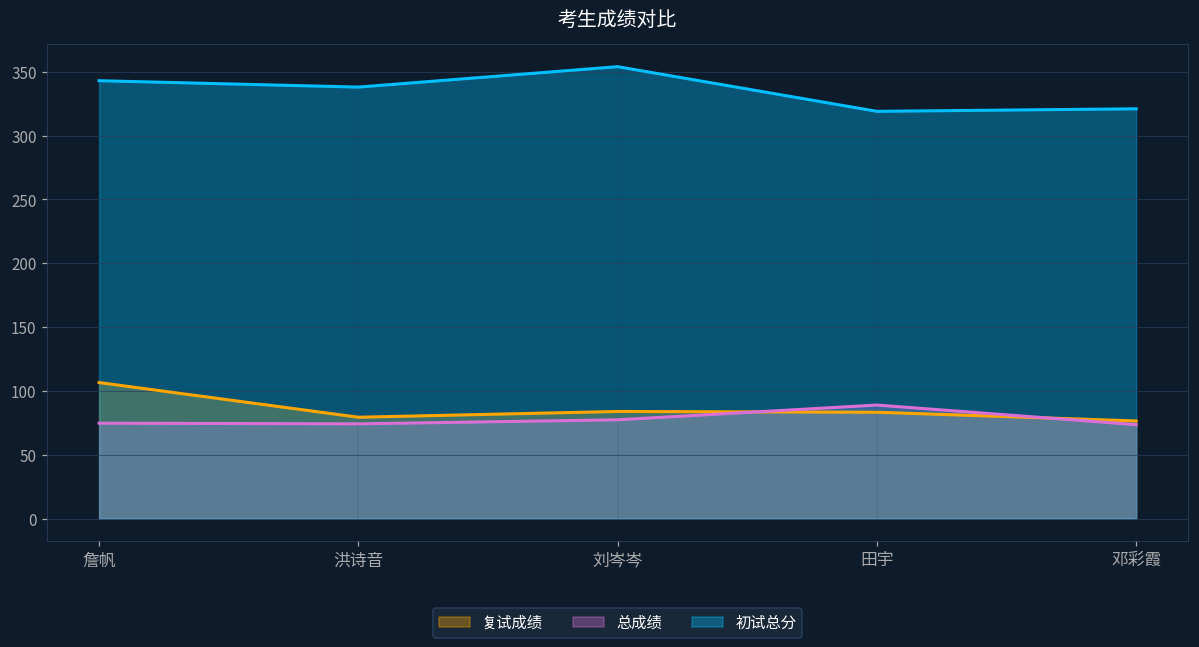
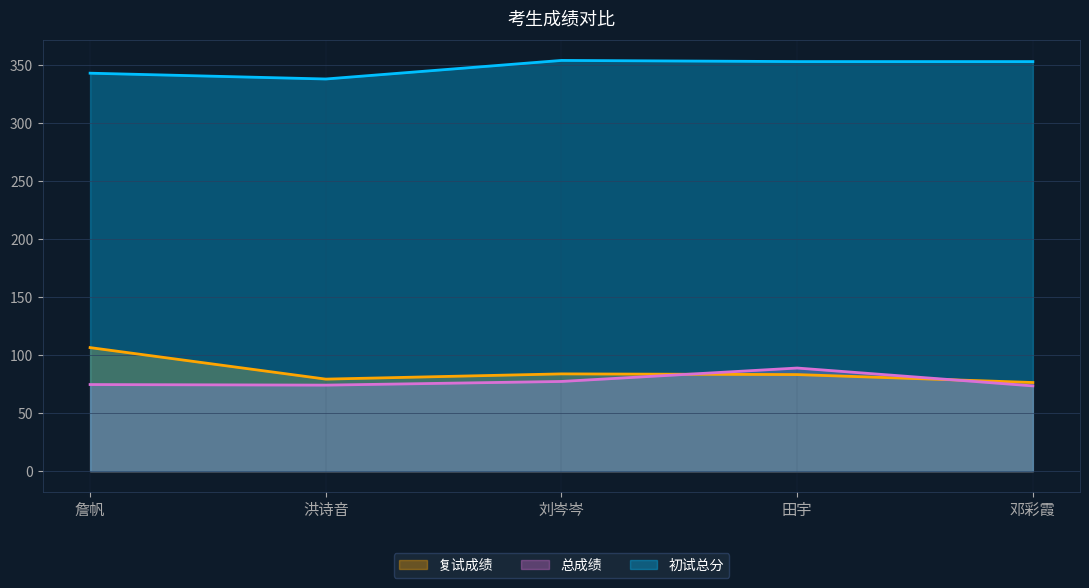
初试总分, 田宇: 319 -> 353
初试总分, 邓彩霞: 321 -> 353
